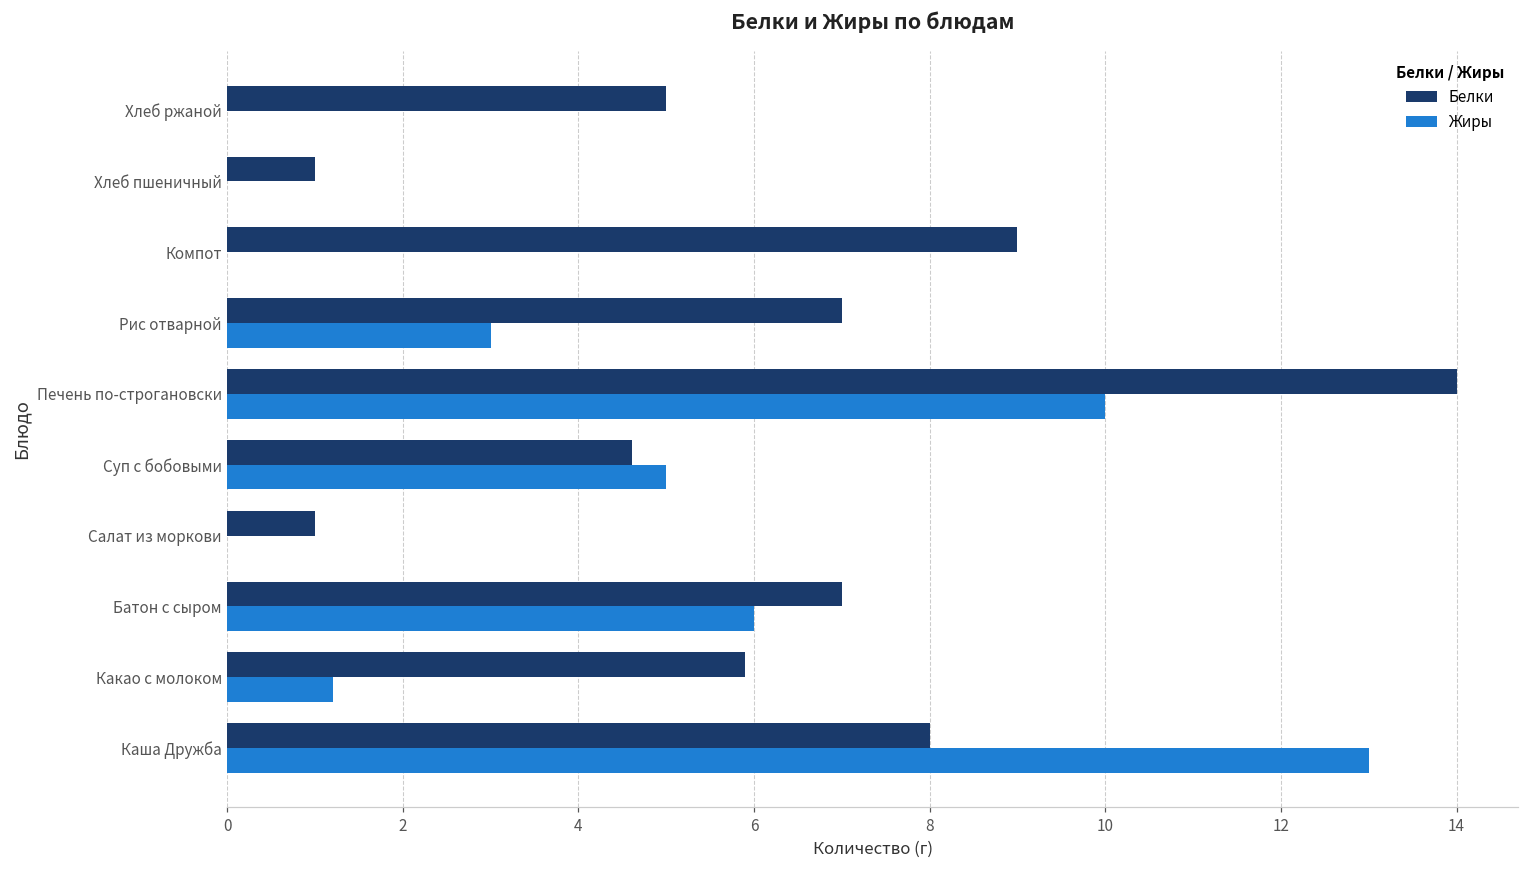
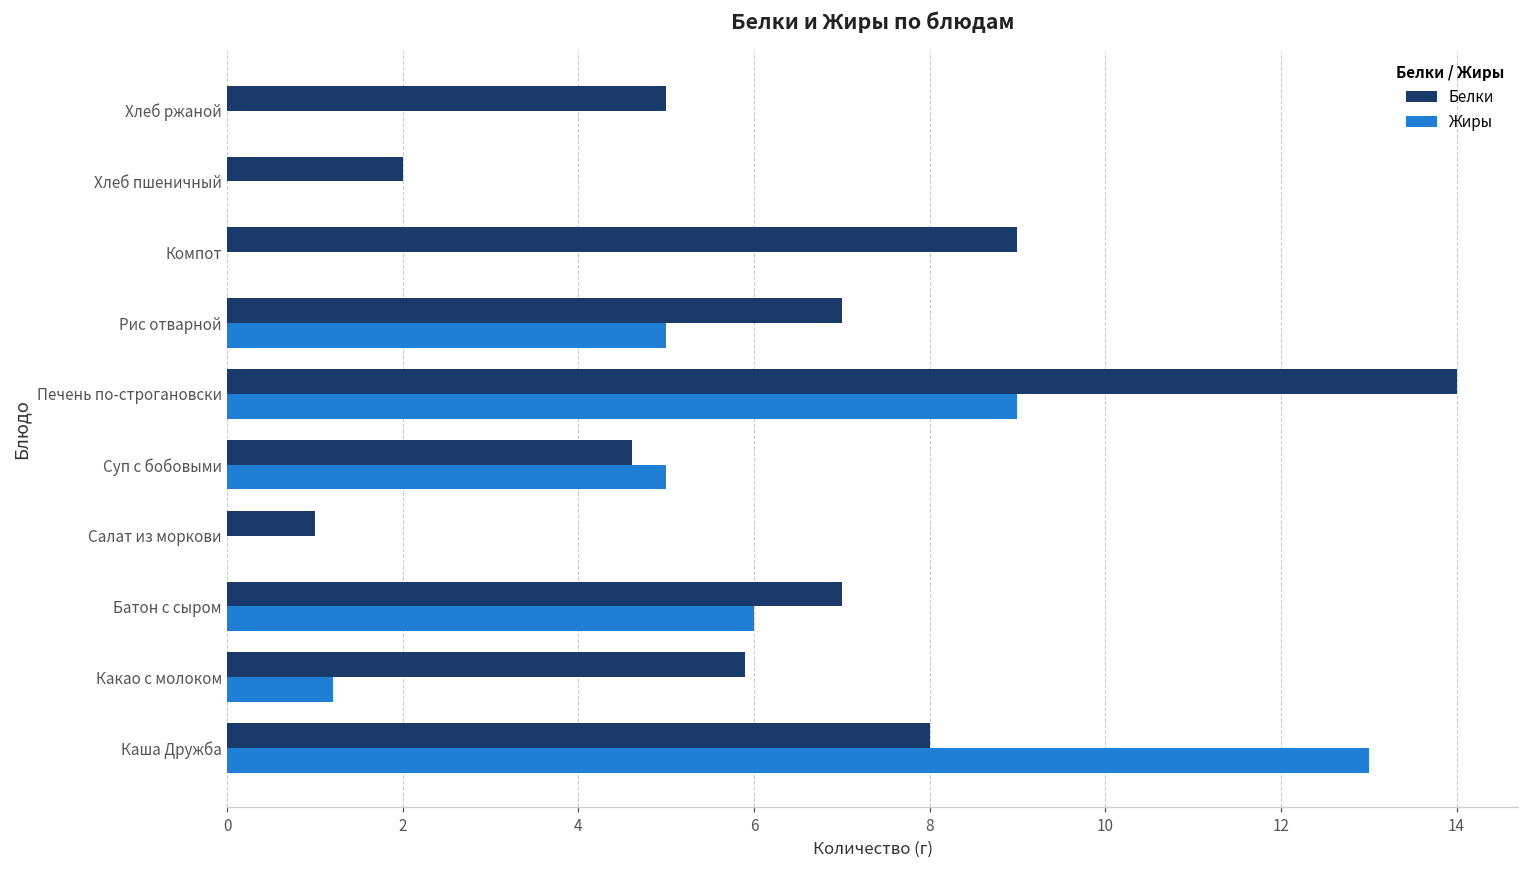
Белки, Хлеб пшеничный: 1 -> 2
Жиры, Рис отварной: 3 -> 5
Жиры, Печень по-строгановски: 10 -> 9
